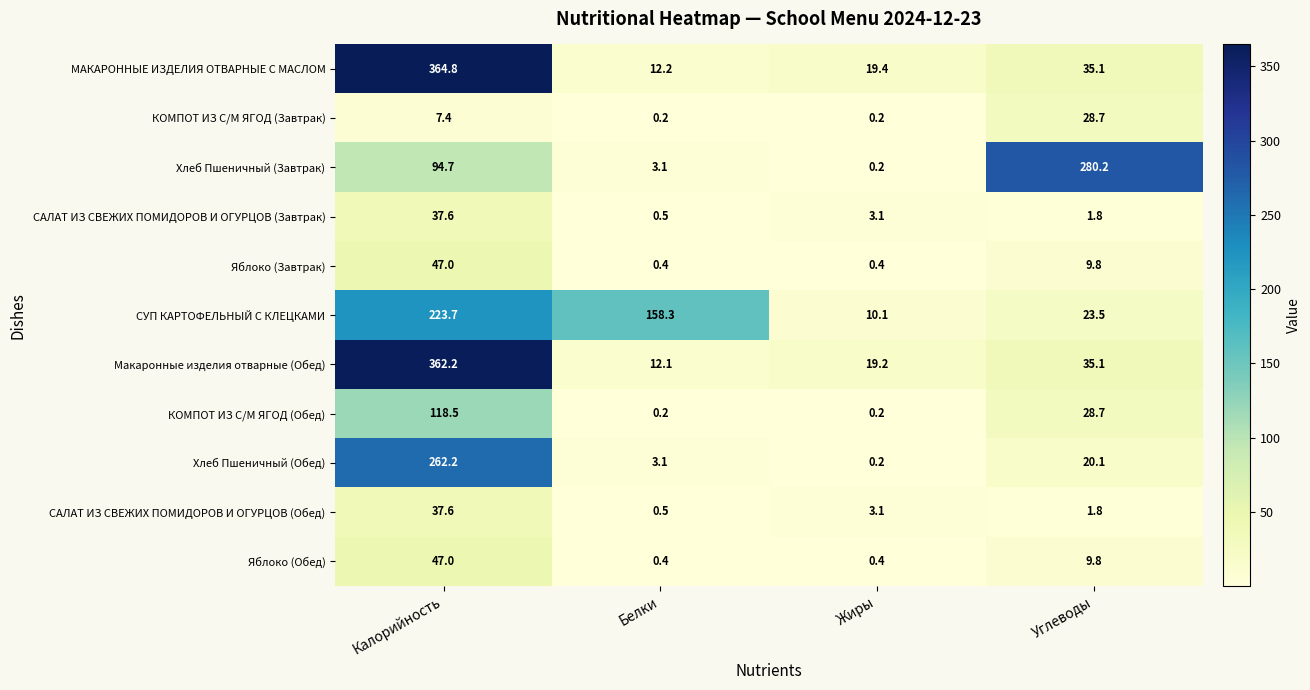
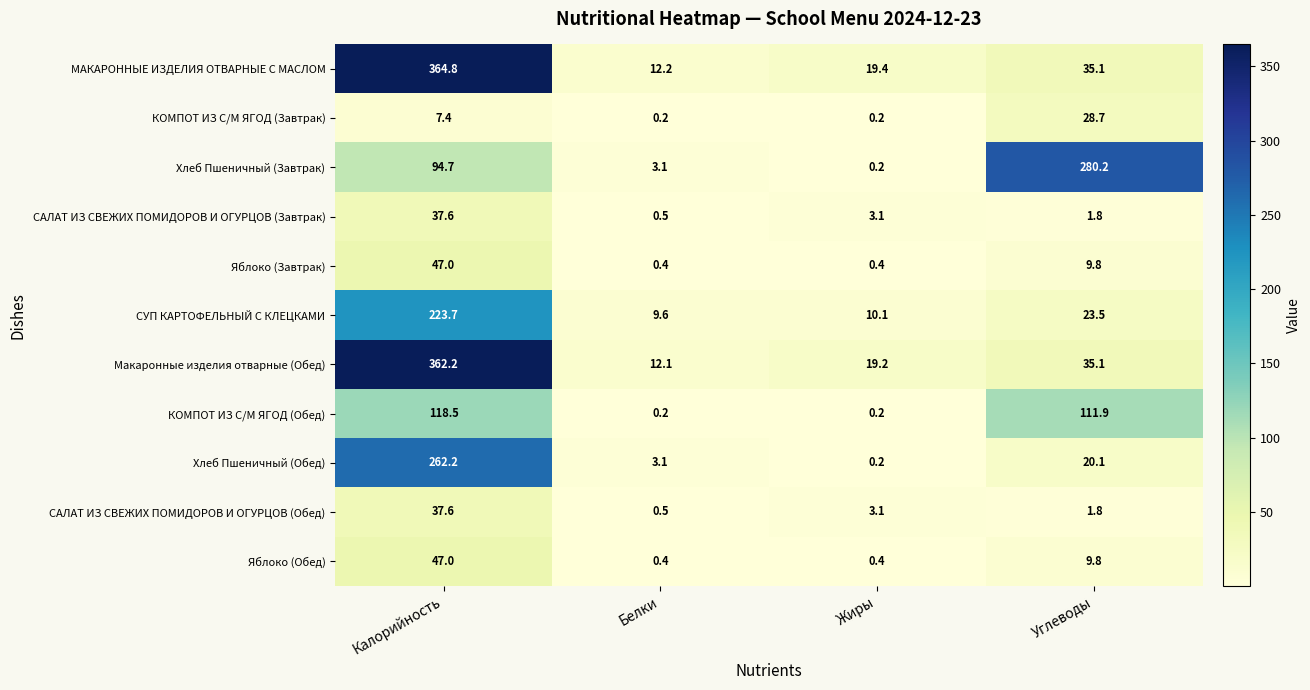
СУП КАРТОФЕЛЬНЫЙ С КЛЕЦКАМИ, Белки: 158.3 -> 9.6
КОМПОТ ИЗ С/М ЯГОД (Обед), Углеводы: 28.7 -> 111.9
